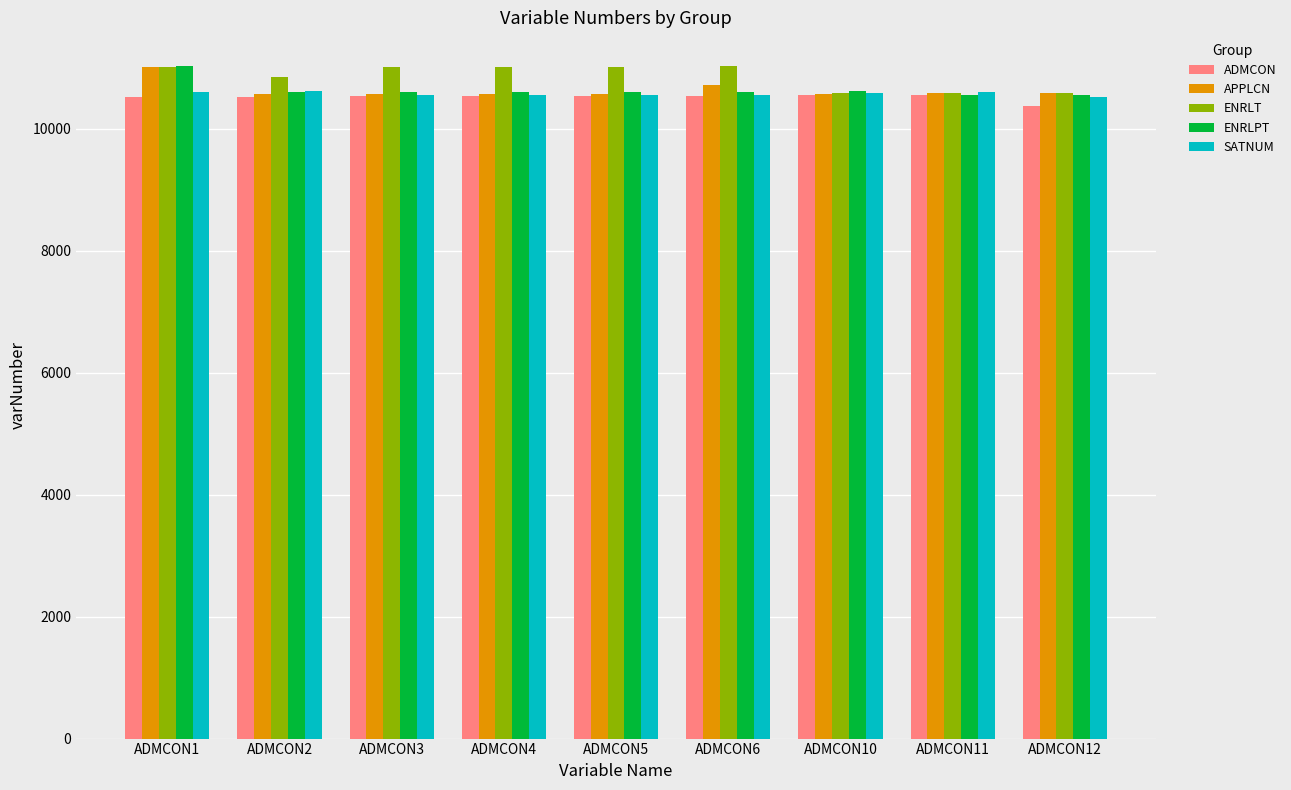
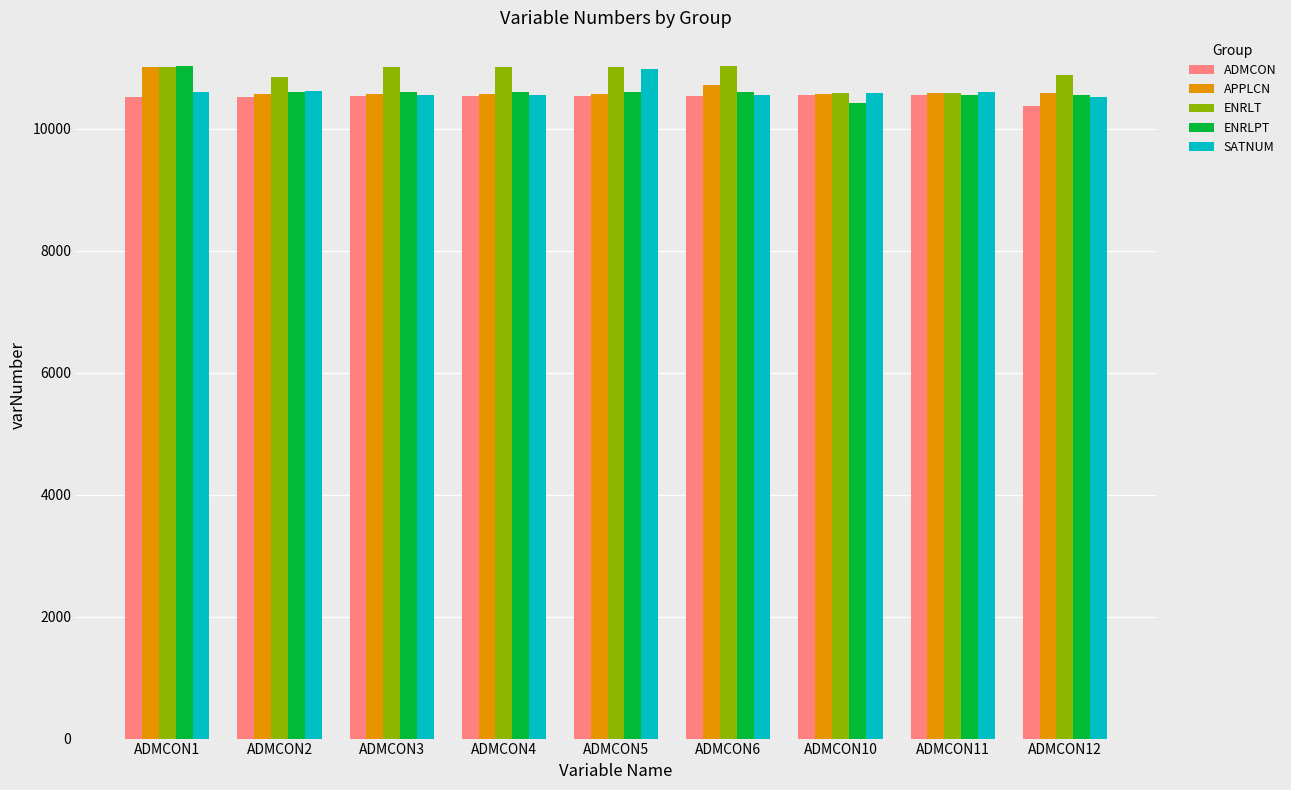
SATNUM, ADMCON5: 10500 -> 11000
ENRLPT, ADMCON10: 10600 -> 10400
ENRLT, ADMCON12: 10600 -> 10900
